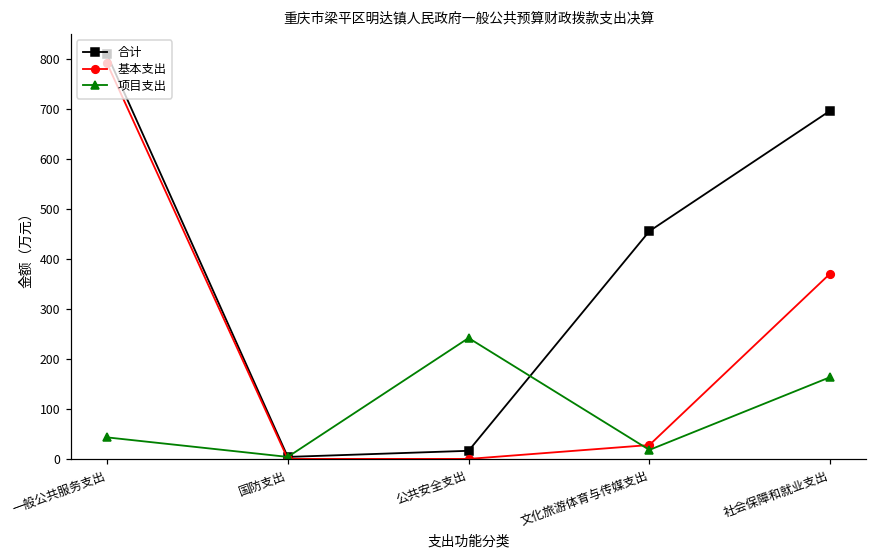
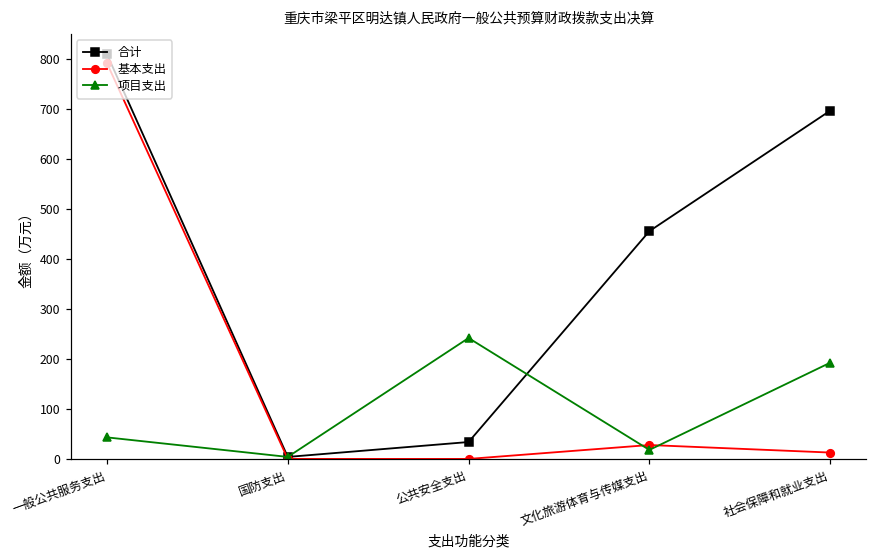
合计, 公共安全支出: 20 -> 30
基本支出, 社会保障和就业支出: 370 -> 10
项目支出, 社会保障和就业支出: 160 -> 190
